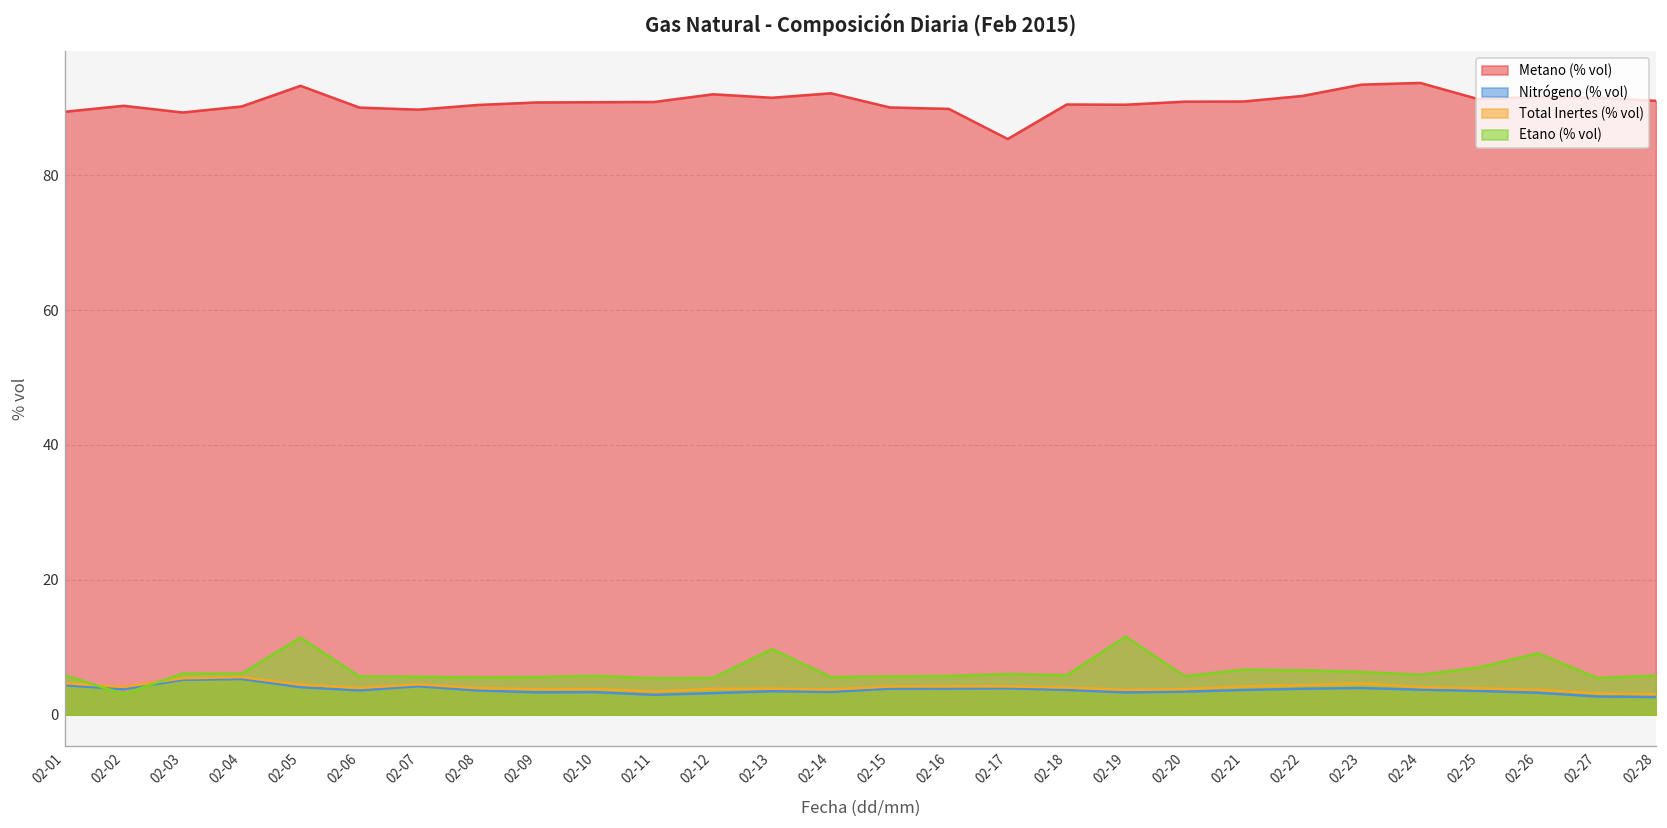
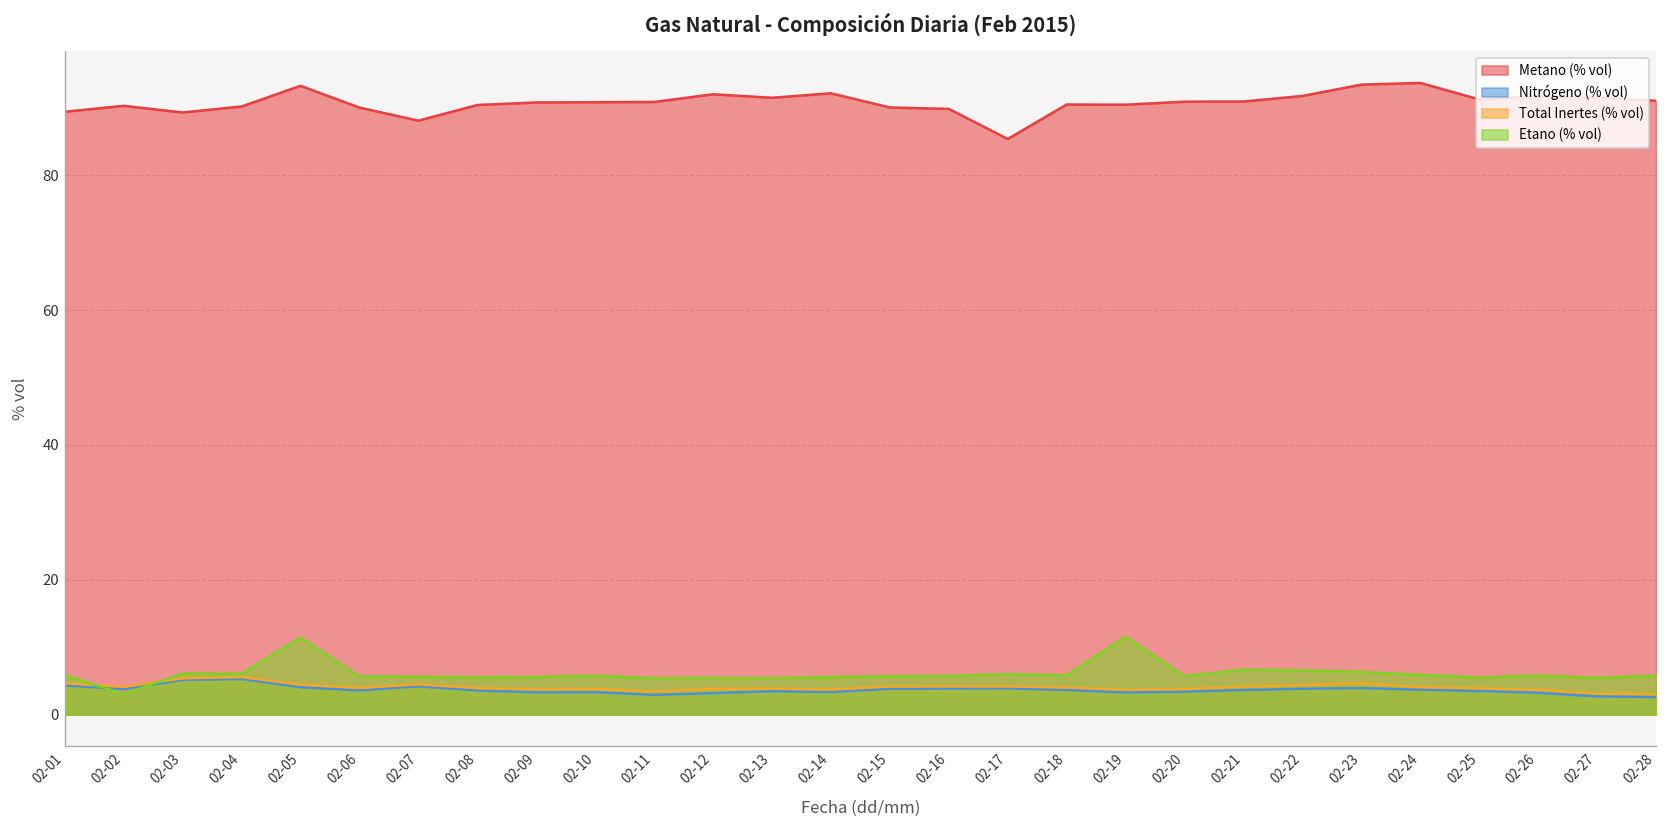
Metano (% vol), 02-07: 90 -> 88
Etano (% vol), 02-13: 10 -> 5
Etano (% vol), 02-25: 7 -> 6
Etano (% vol), 02-26: 9 -> 6
